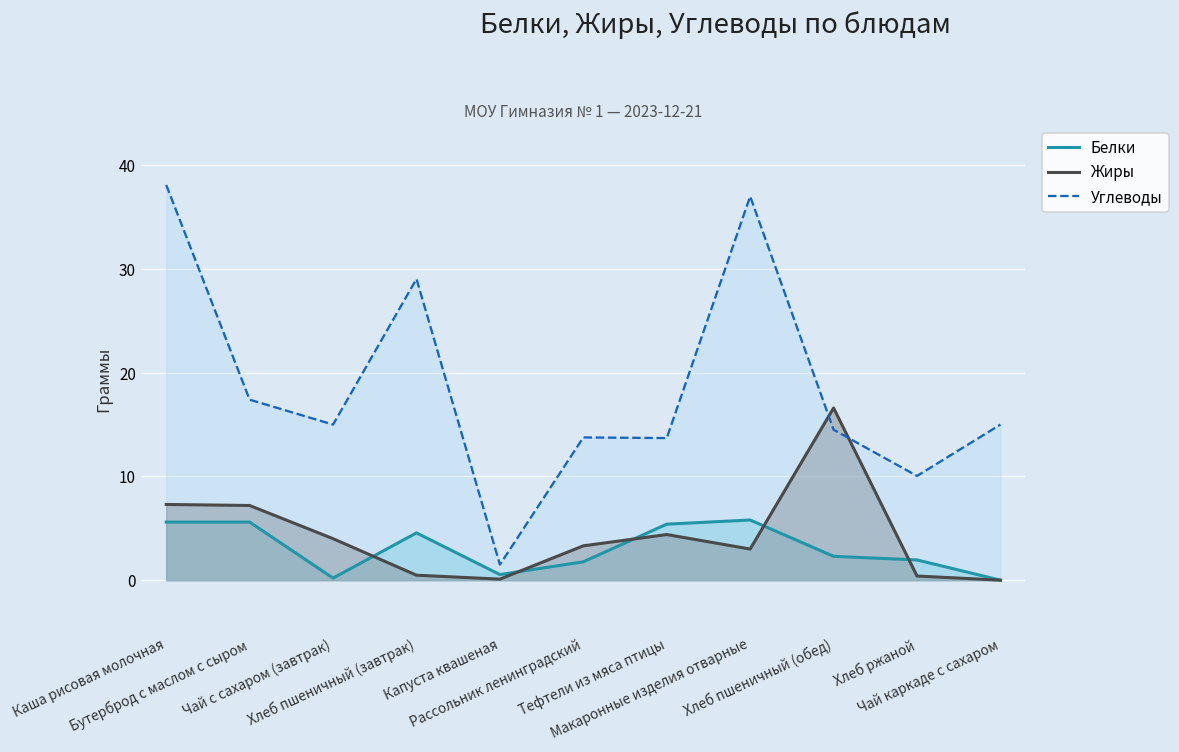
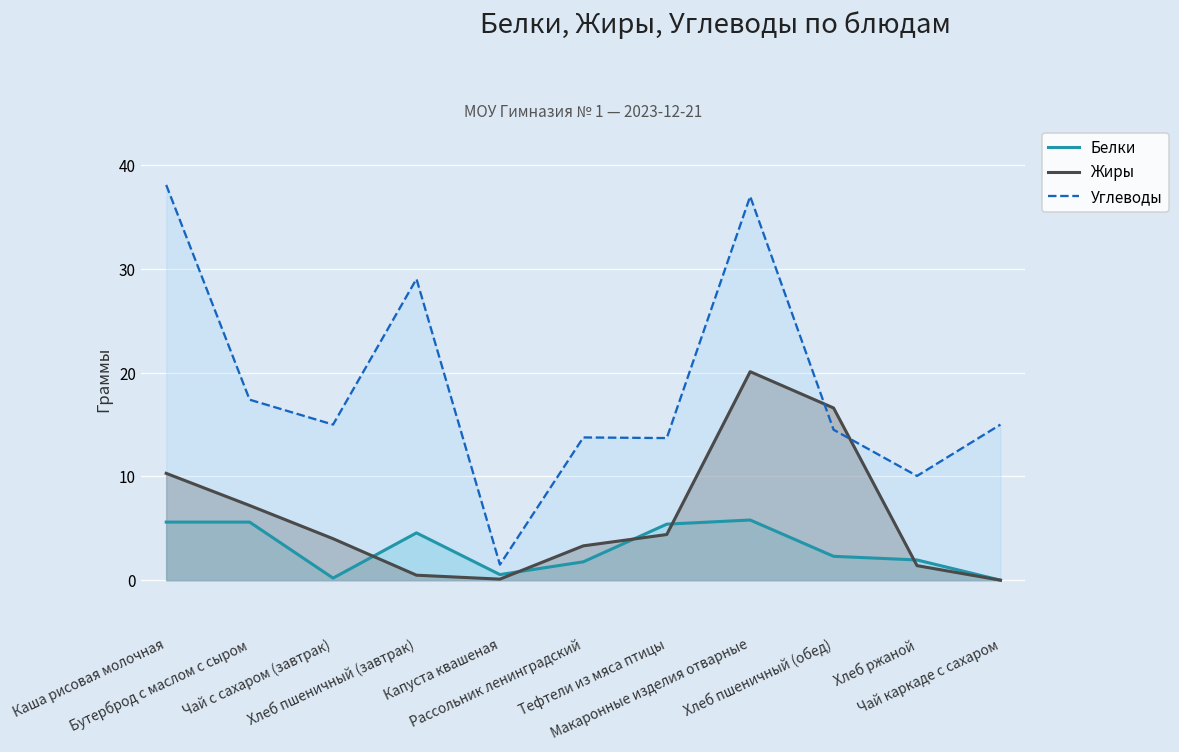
Жиры, Каша рисовая молочная: 7 -> 10
Жиры, Макаронные изделия отварные: 3 -> 20
Жиры, Хлеб ржаной: 0 -> 1
